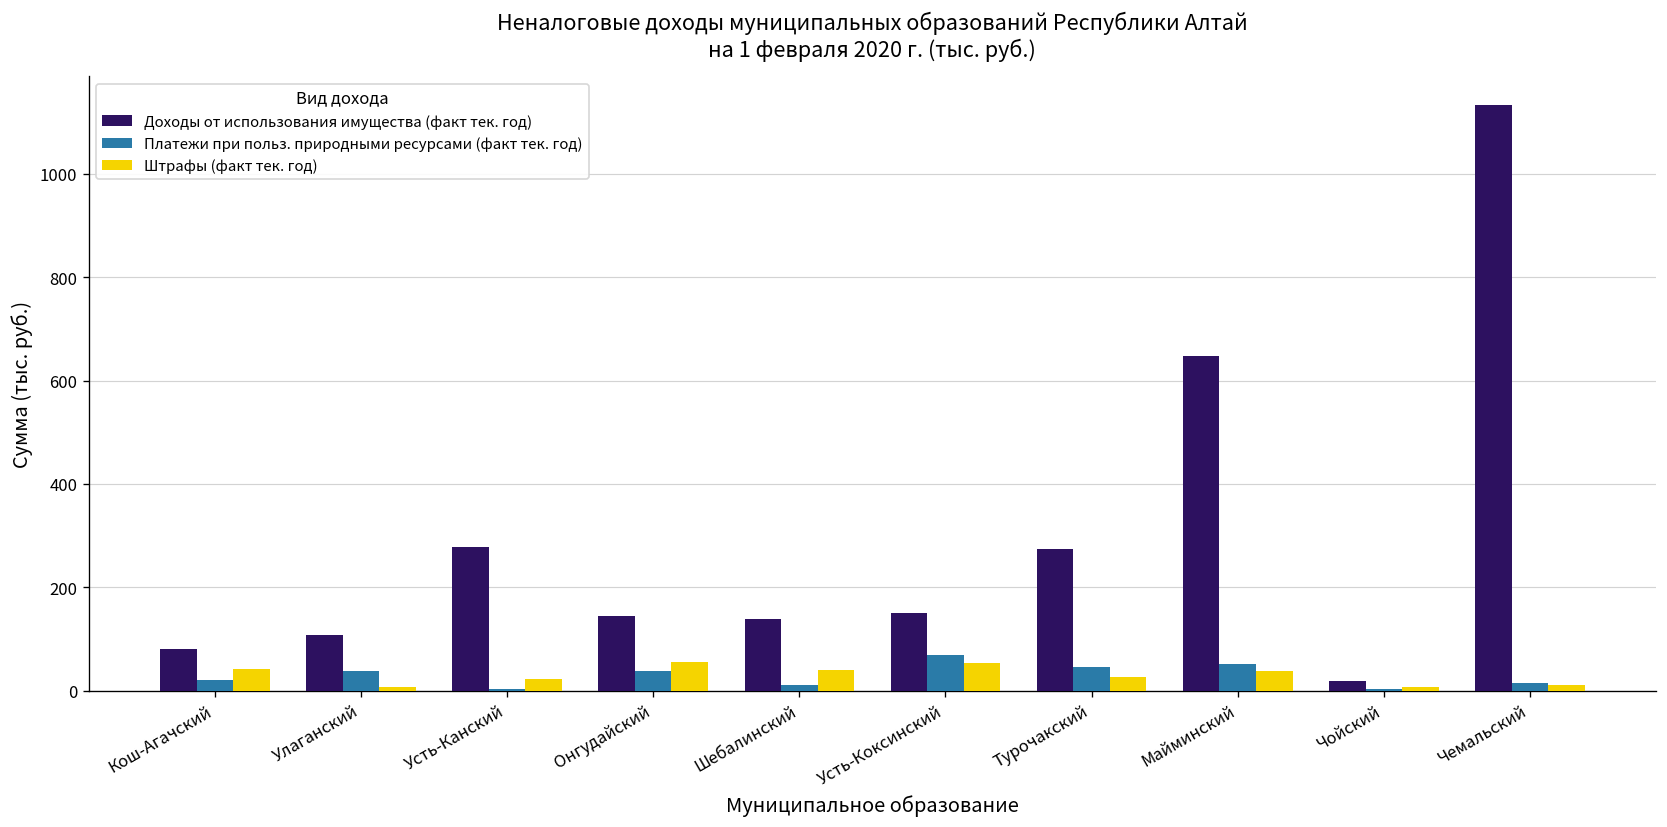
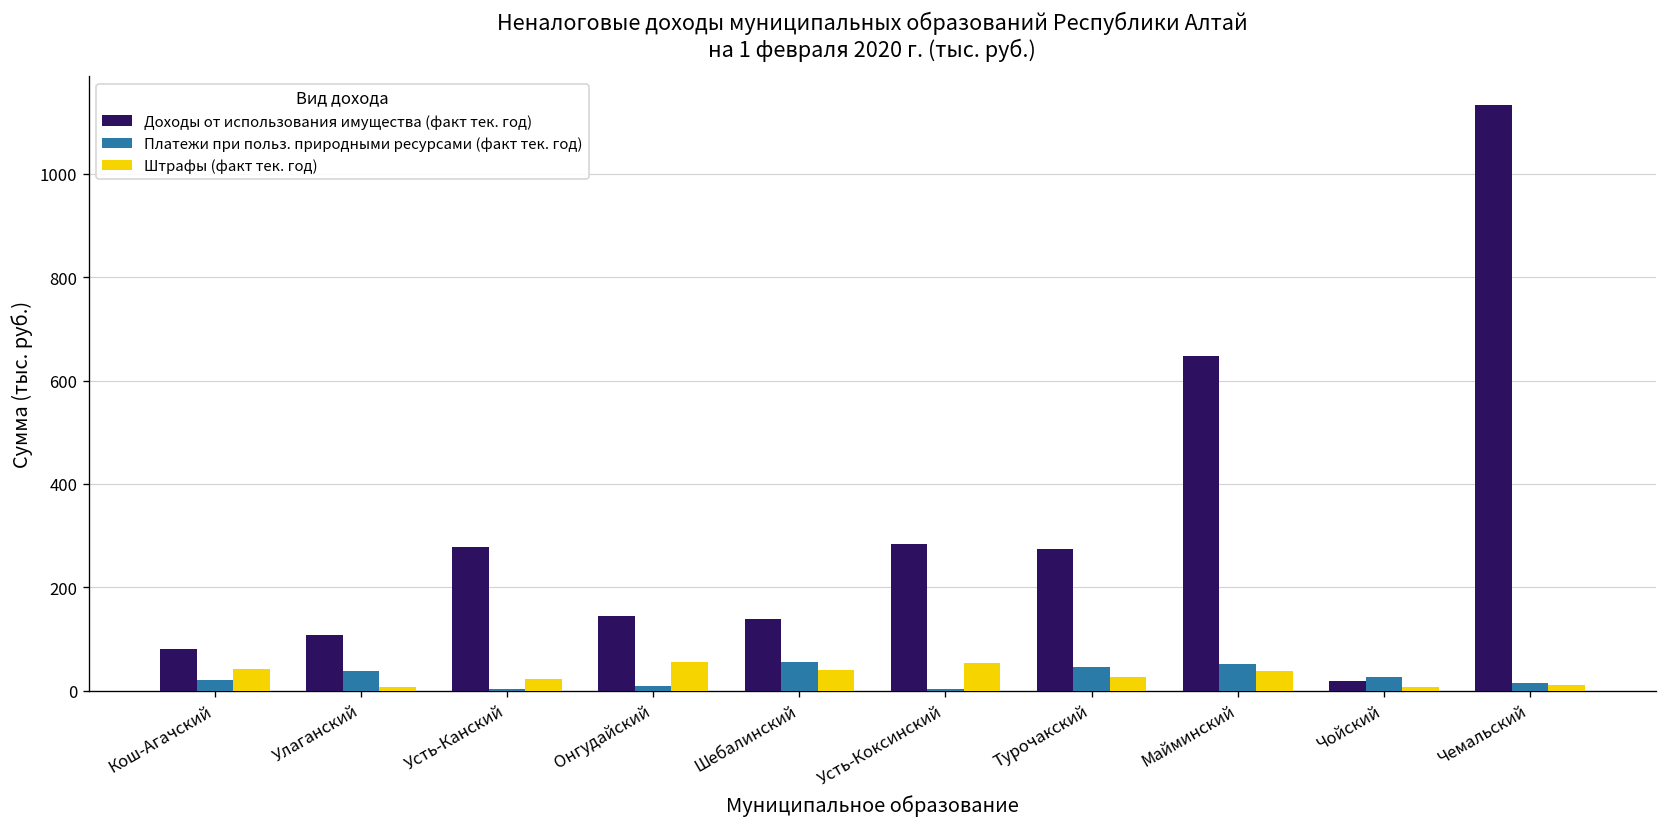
Платежи при польз. природными ресурсами (факт тек. год), Онгудайский: 40 -> 10
Платежи при польз. природными ресурсами (факт тек. год), Шебалинский: 10 -> 60
Доходы от использования имущества (факт тек. год), Усть-Коксинский: 150 -> 280
Платежи при польз. природными ресурсами (факт тек. год), Усть-Коксинский: 70 -> 0
Платежи при польз. природными ресурсами (факт тек. год), Чойский: 0 -> 30
